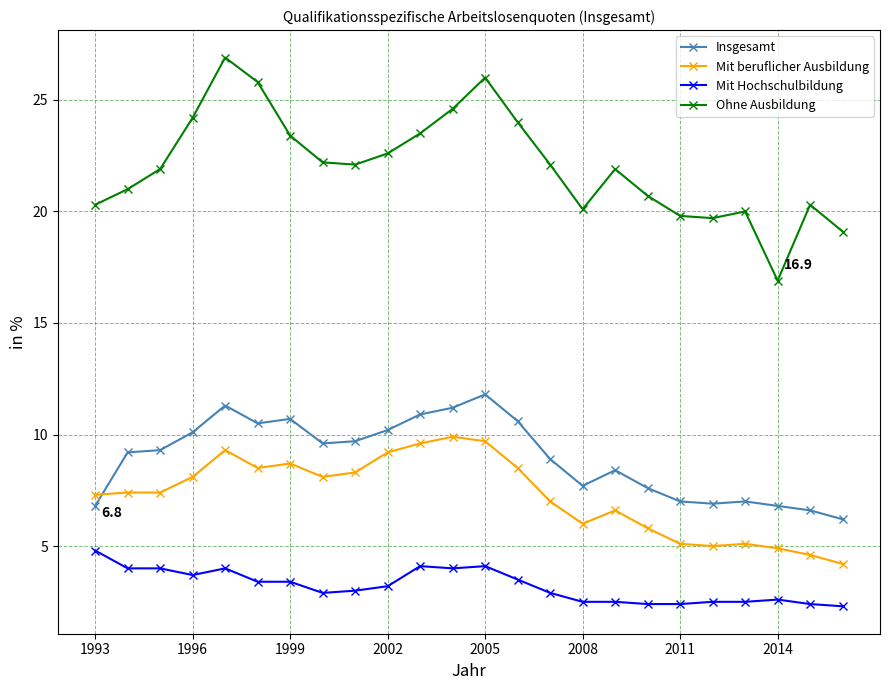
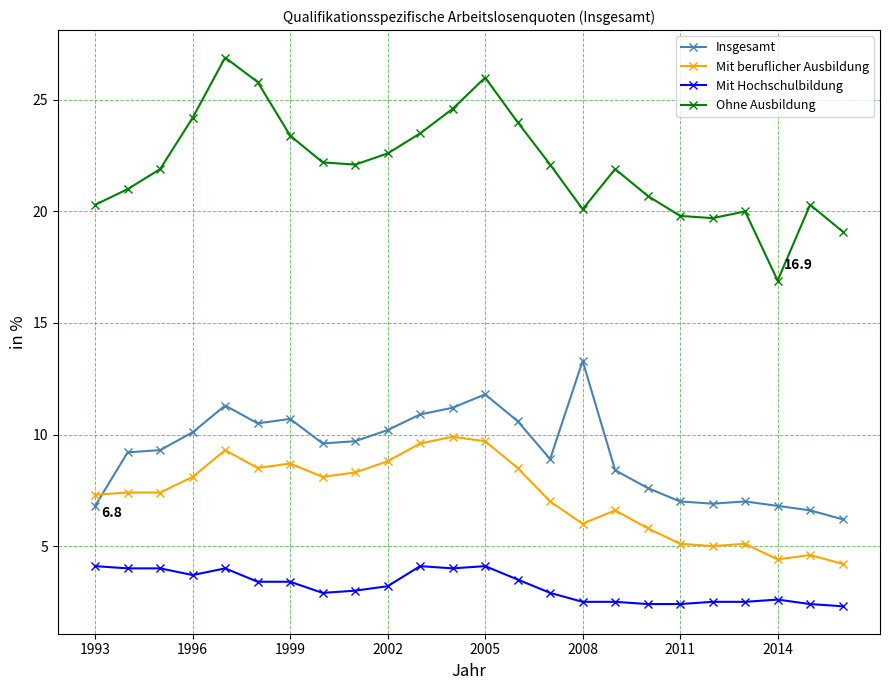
Mit Hochschulbildung, 1993: 4.8 -> 4.1
Mit beruflicher Ausbildung, 2002: 9.2 -> 8.8
Insgesamt, 2008: 7.7 -> 13.3
Mit beruflicher Ausbildung, 2014: 4.9 -> 4.4
